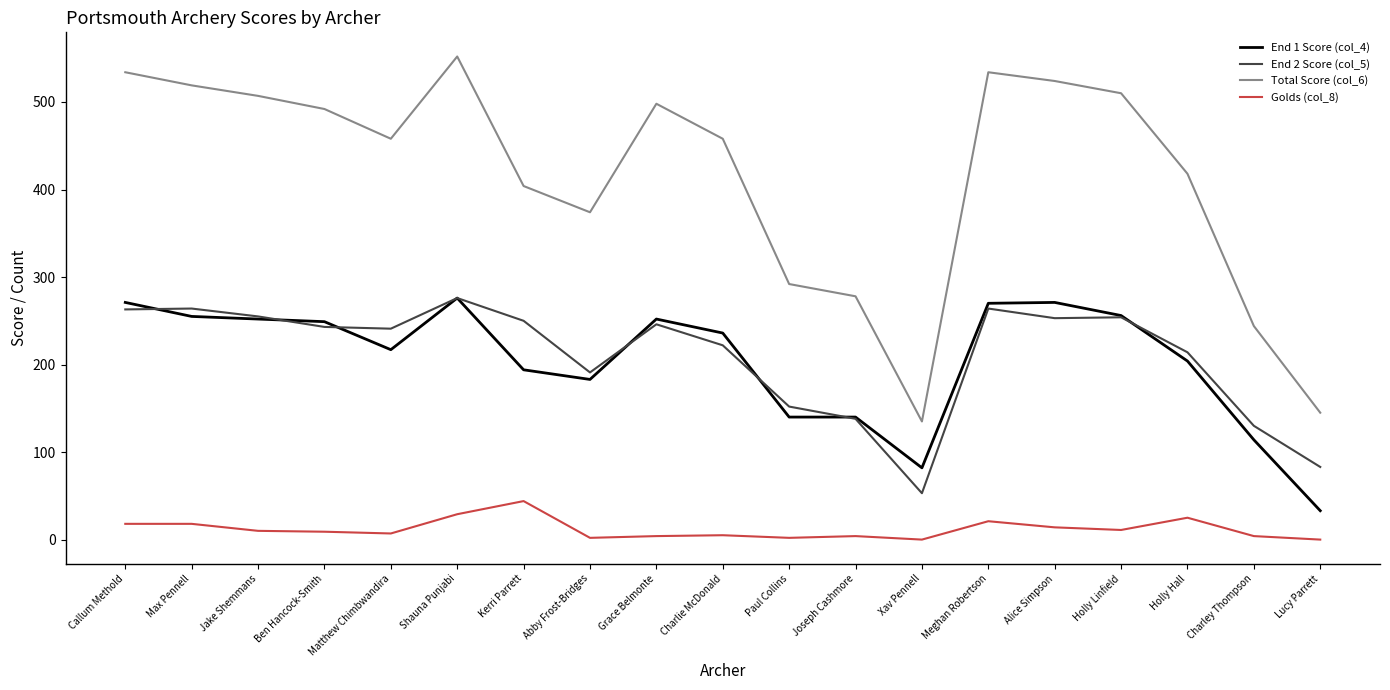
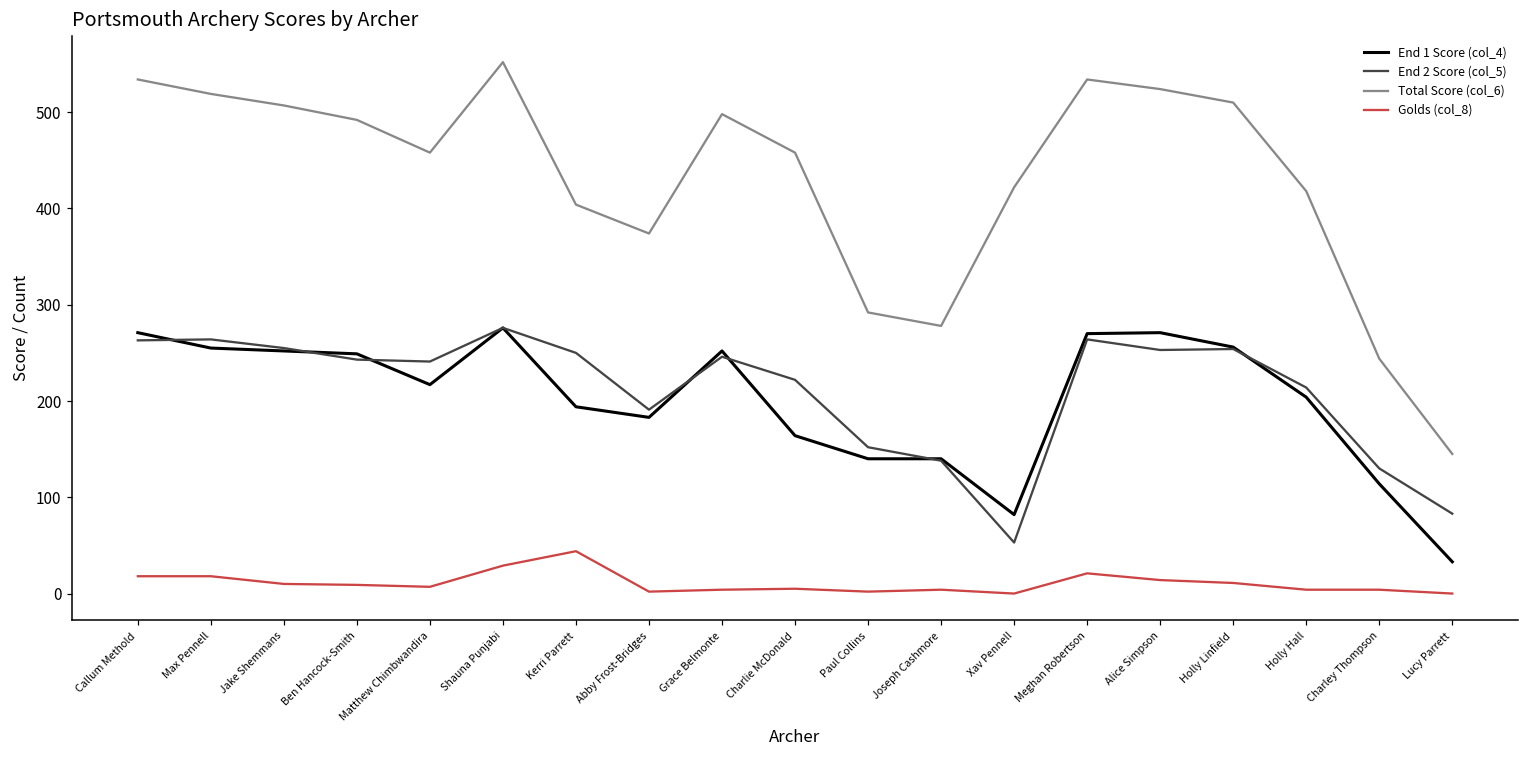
End 1 Score (col_4), Charlie McDonald: 240 -> 160
Total Score (col_6), Xav Pennell: 140 -> 420
Golds (col_8), Holly Hall: 30 -> 0
